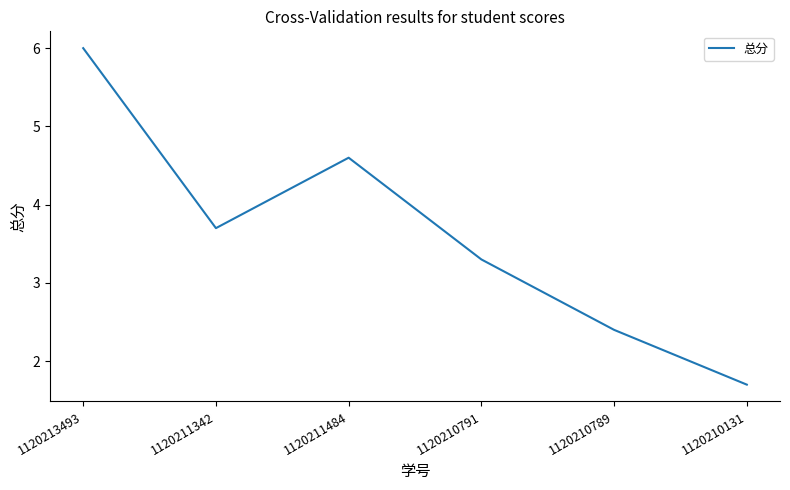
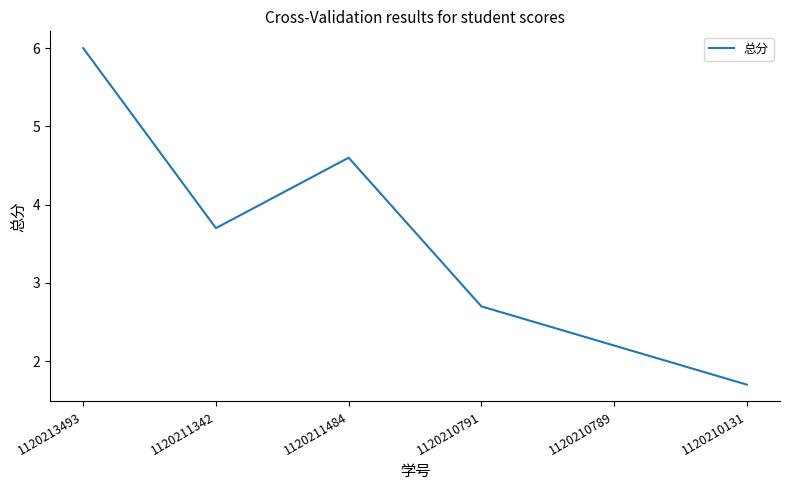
1120210791: 3.3 -> 2.7
1120210789: 2.4 -> 2.2
